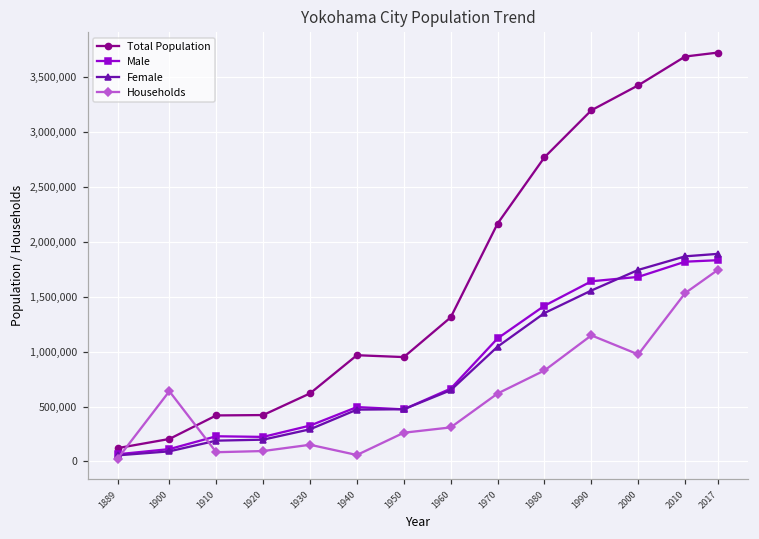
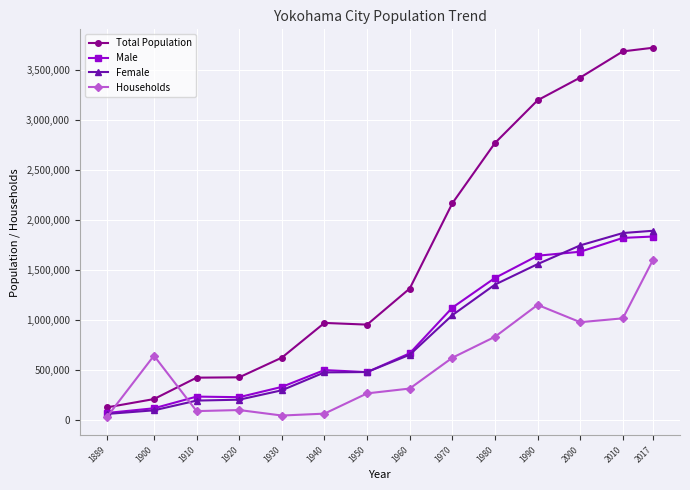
Households, 1930: 200,000 -> 0
Households, 2010: 1,500,000 -> 1,000,000
Households, 2017: 1,700,000 -> 1,600,000
